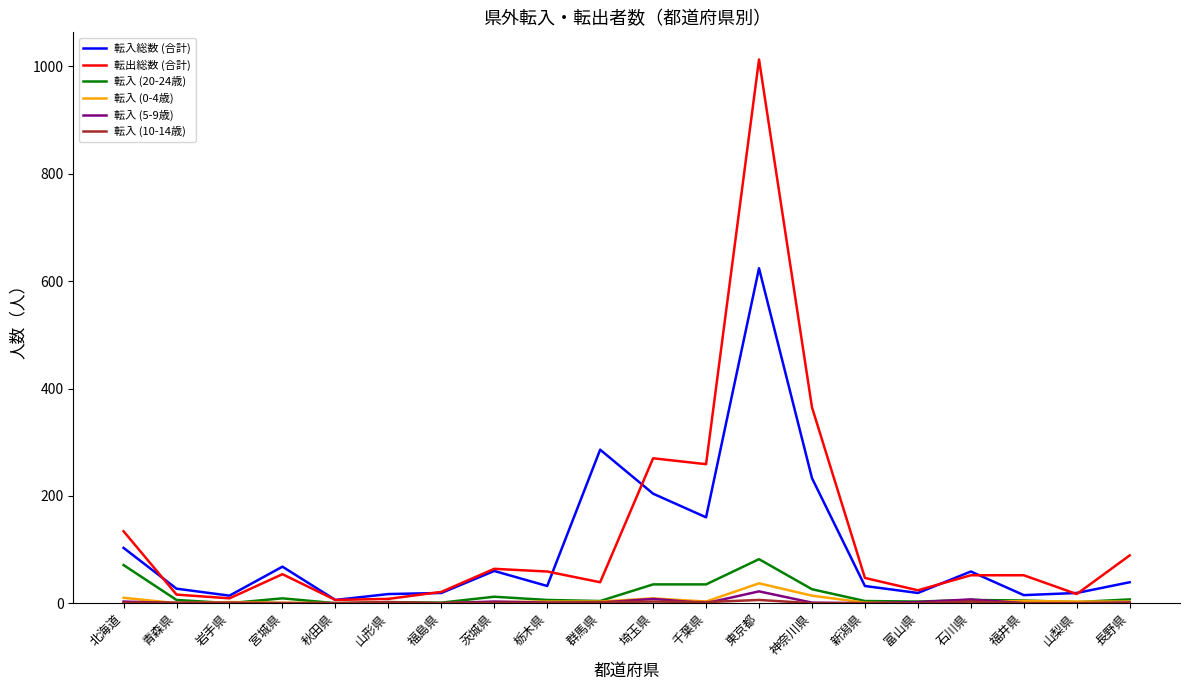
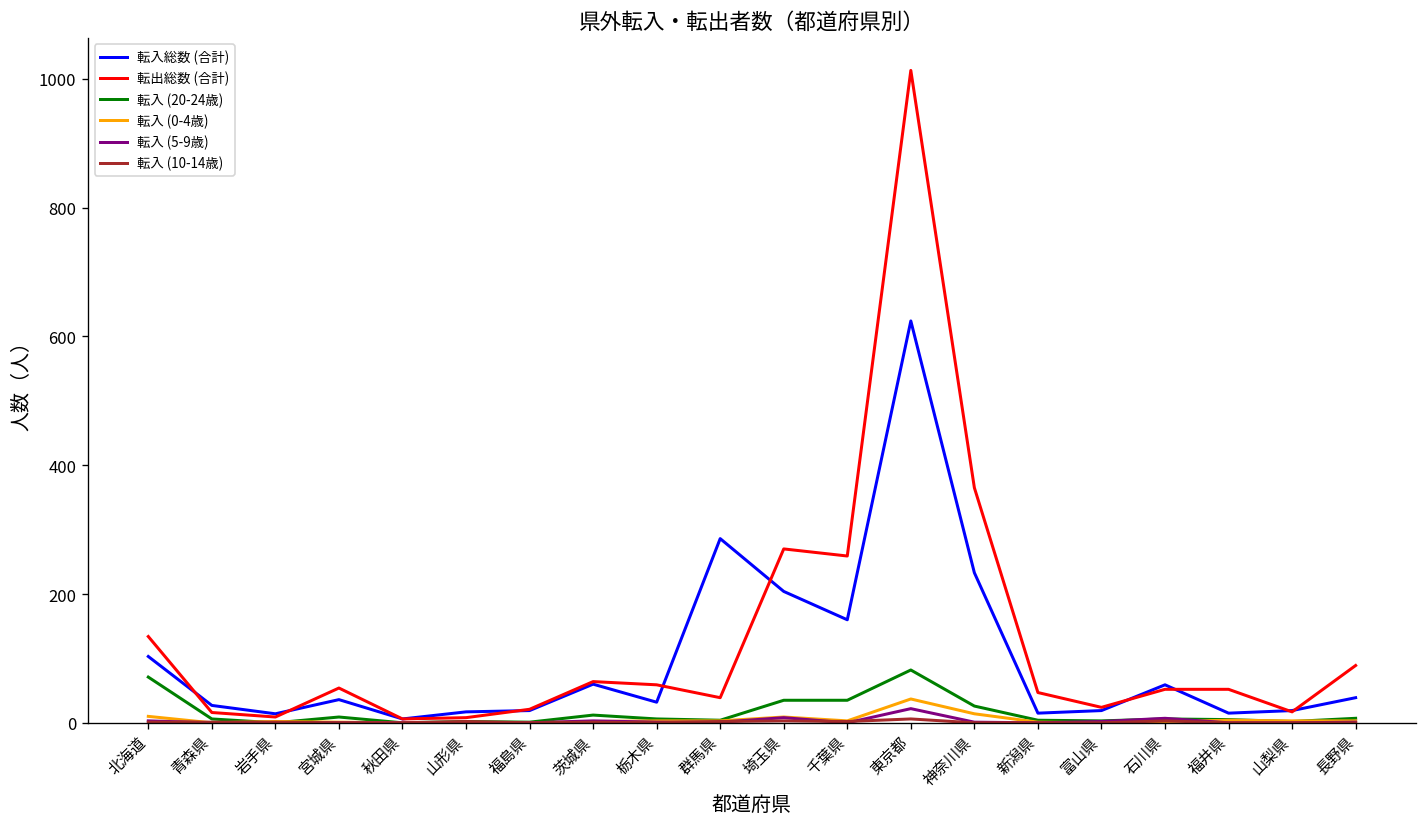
転入総数 (合計), 宮城県: 70 -> 40
転入総数 (合計), 新潟県: 30 -> 20
